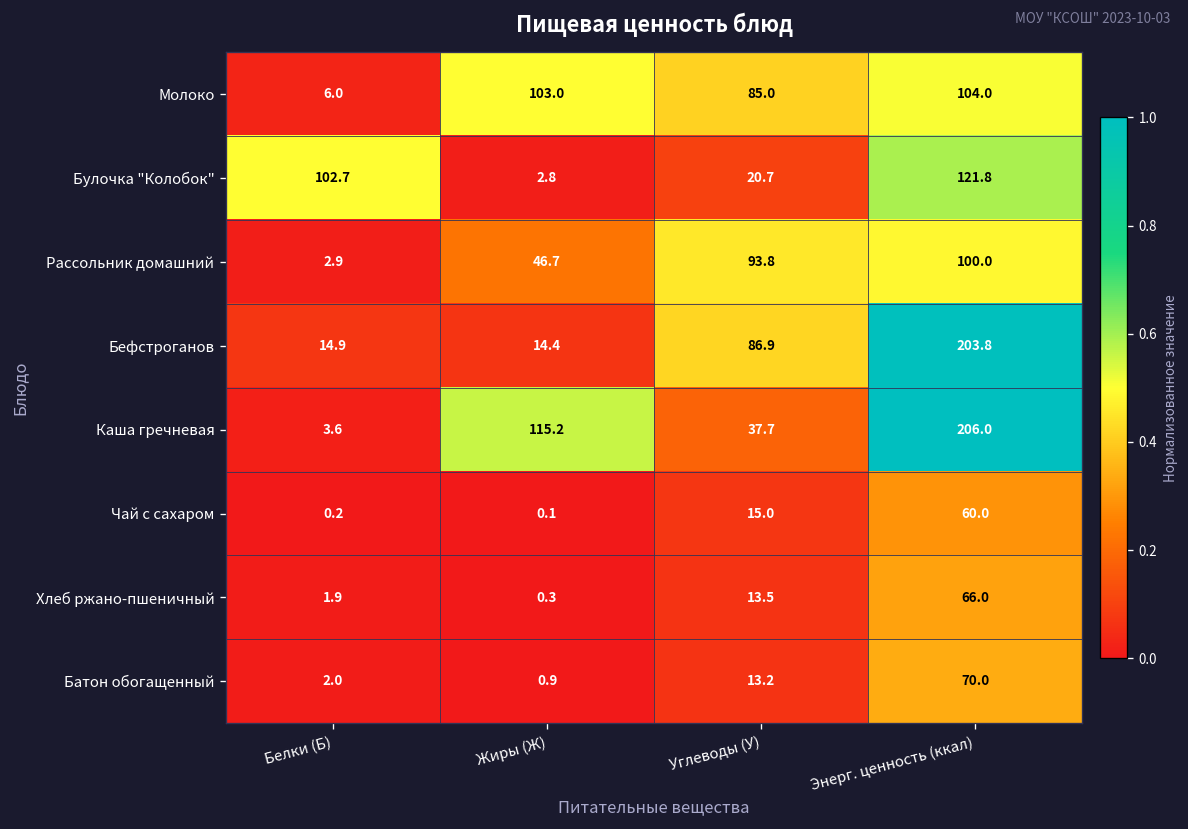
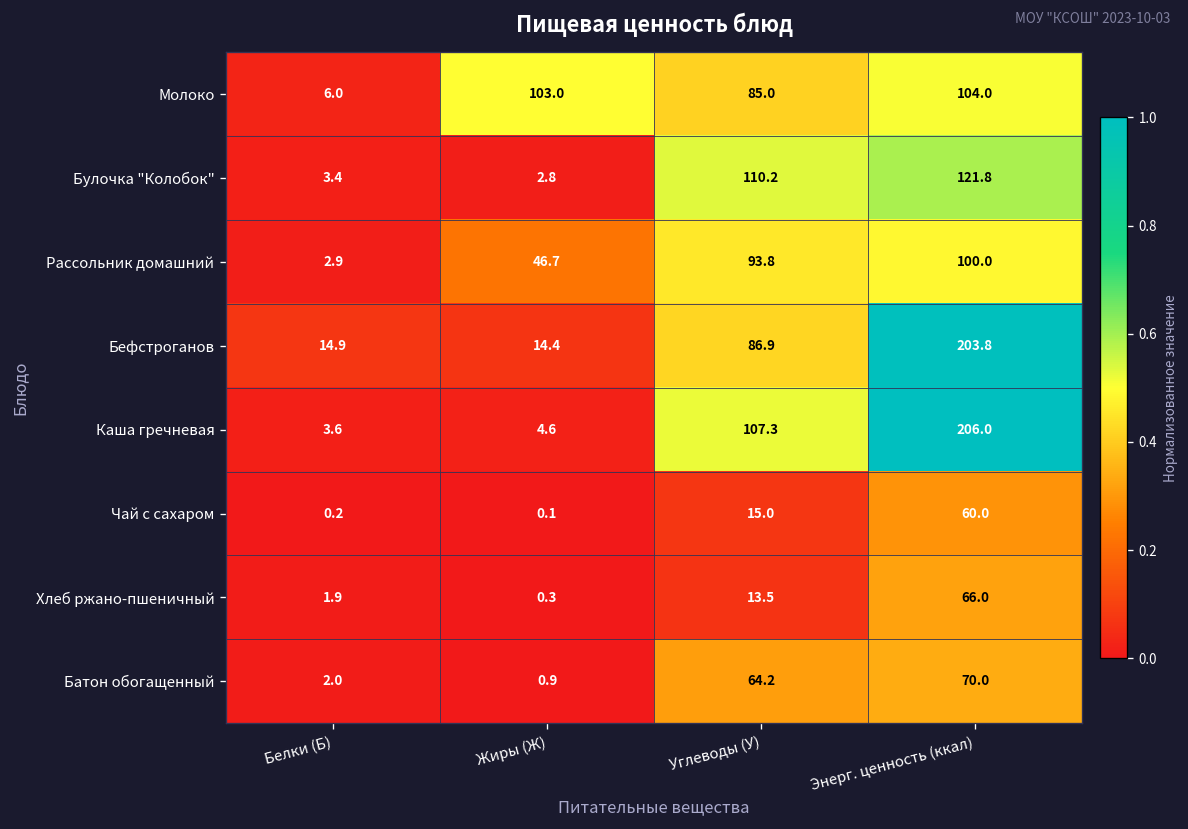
Булочка "Колобок", Белки (Б): 102.7 -> 3.4
Булочка "Колобок", Углеводы (У): 20.7 -> 110.2
Каша гречневая, Жиры (Ж): 115.2 -> 4.6
Каша гречневая, Углеводы (У): 37.7 -> 107.3
Батон обогащенный, Углеводы (У): 13.2 -> 64.2
